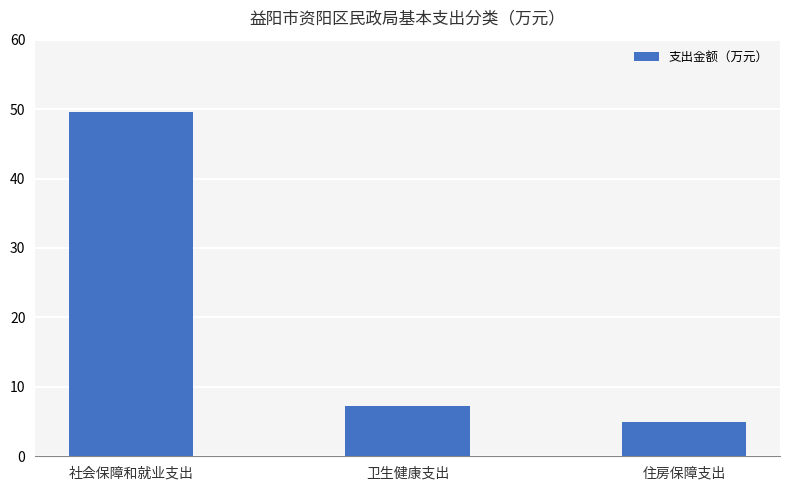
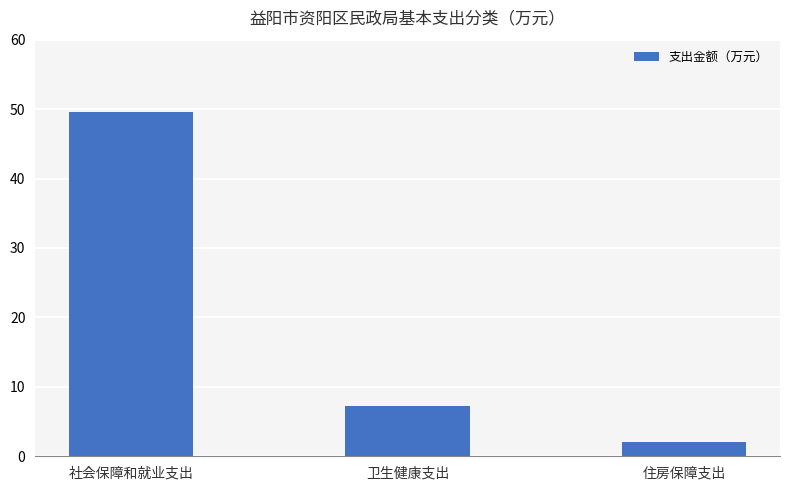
住房保障支出: 5 -> 2
